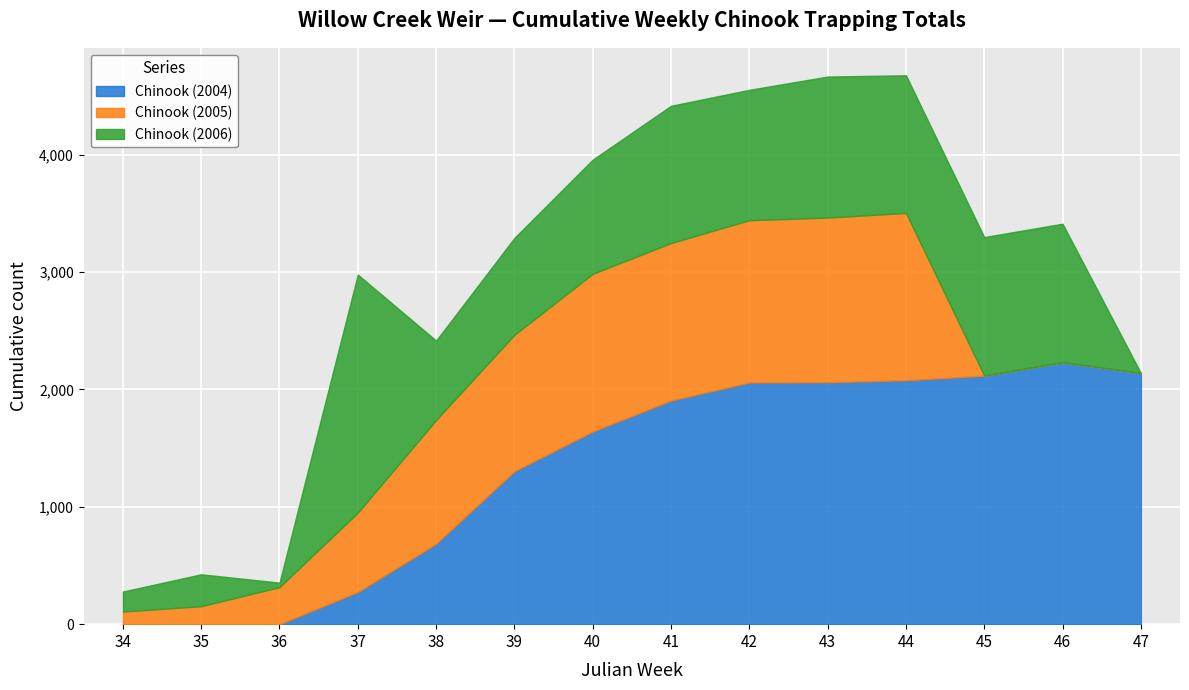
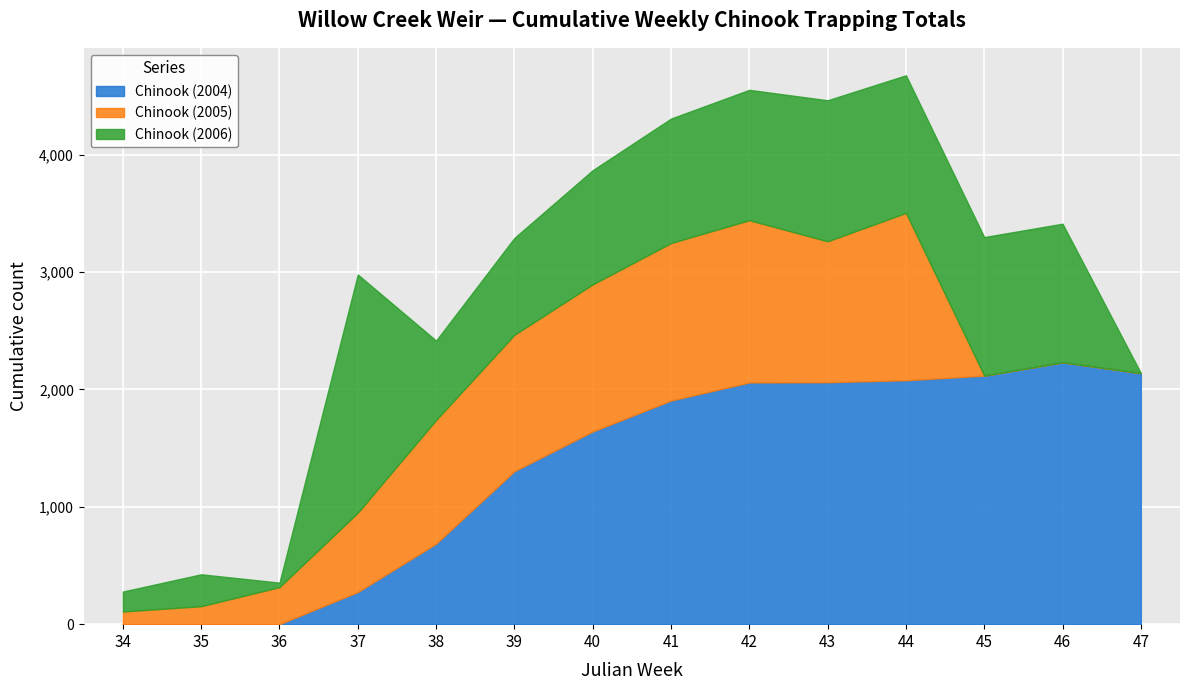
Chinook (2005), 40: 1,340 -> 1,250
Chinook (2006), 41: 1,170 -> 1,060
Chinook (2005), 43: 1,400 -> 1,200
